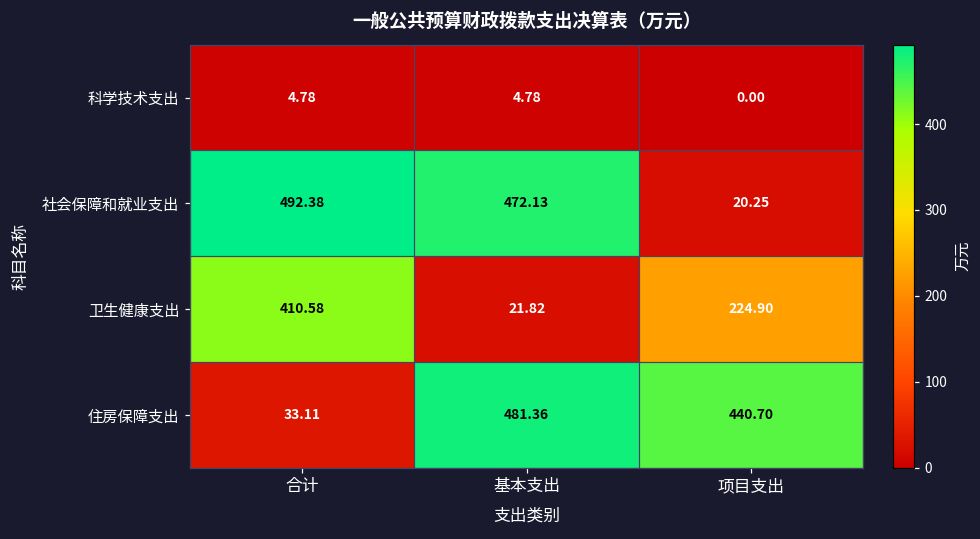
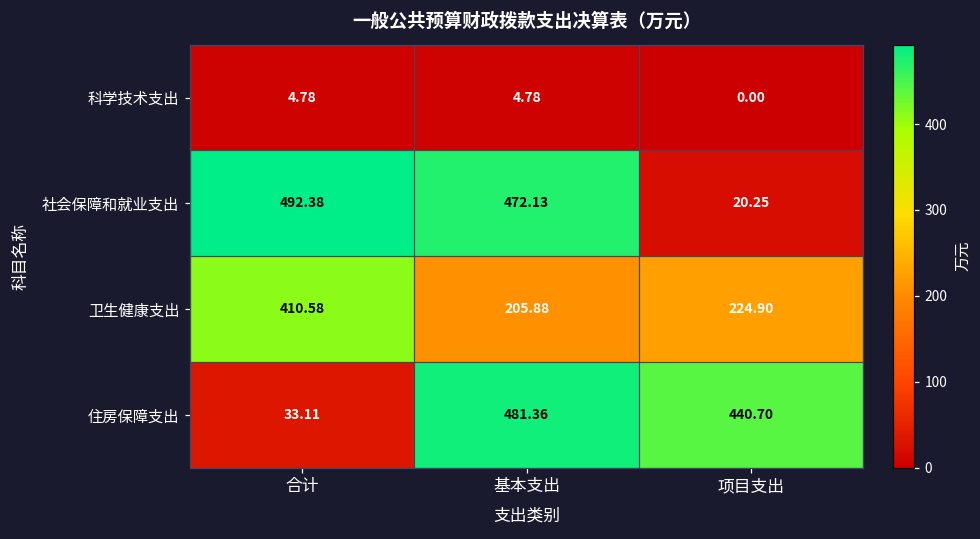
卫生健康支出, 基本支出: 21.82 -> 205.88
